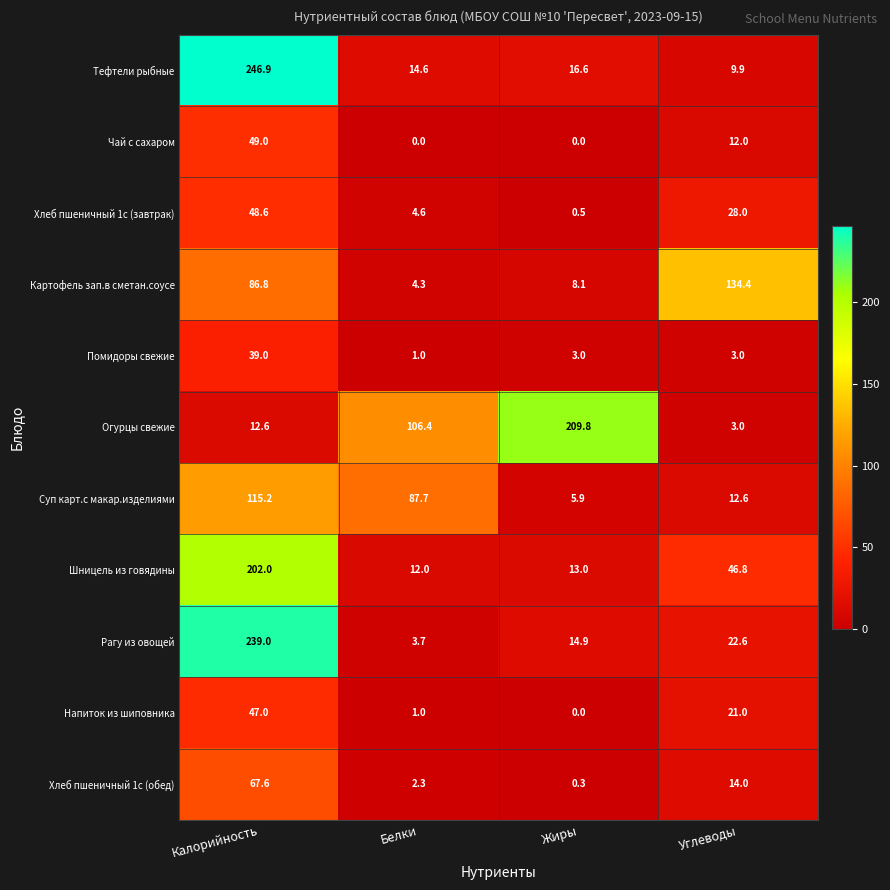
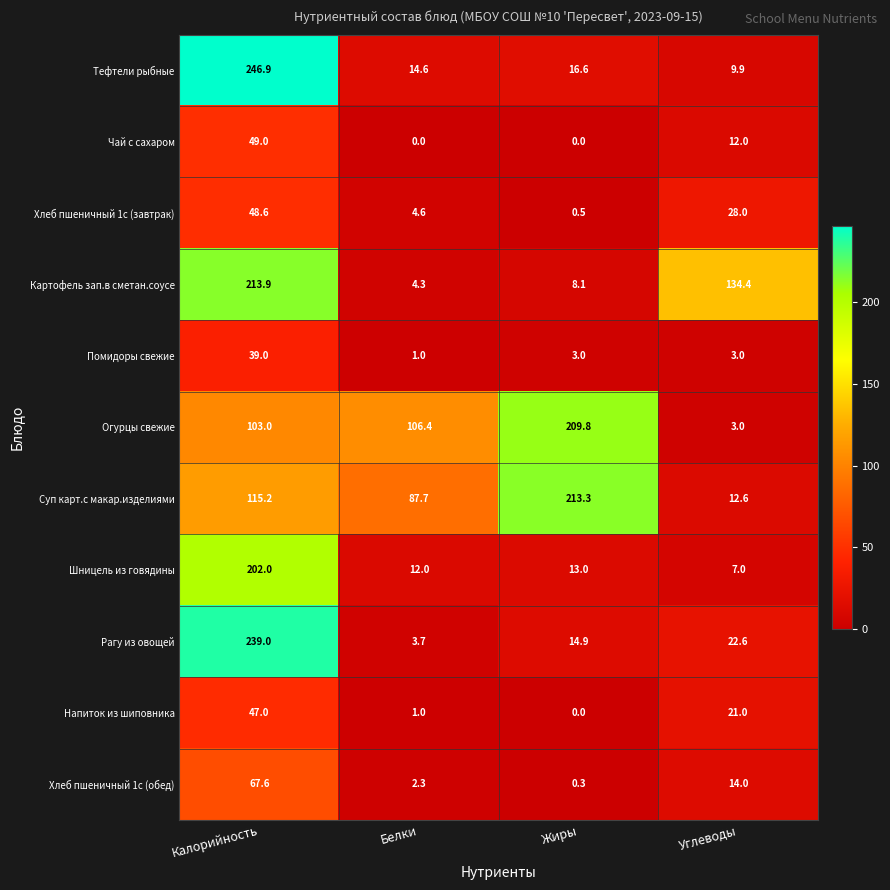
Картофель зап.в сметан.соусе, Калорийность: 86.8 -> 213.9
Огурцы свежие, Калорийность: 12.6 -> 103.0
Суп карт.с макар.изделиями, Жиры: 5.9 -> 213.3
Шницель из говядины, Углеводы: 46.8 -> 7.0
